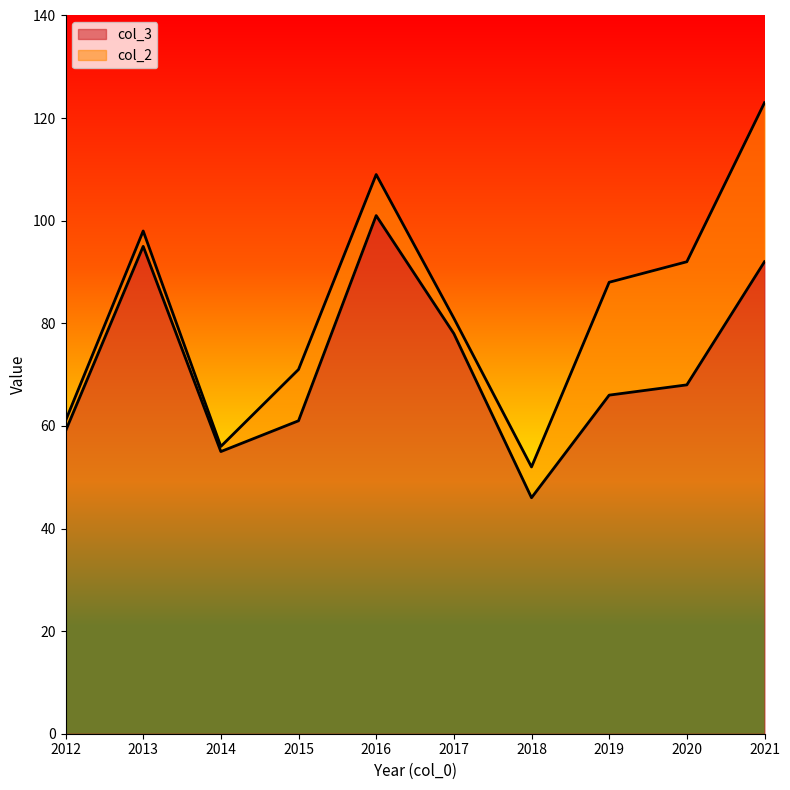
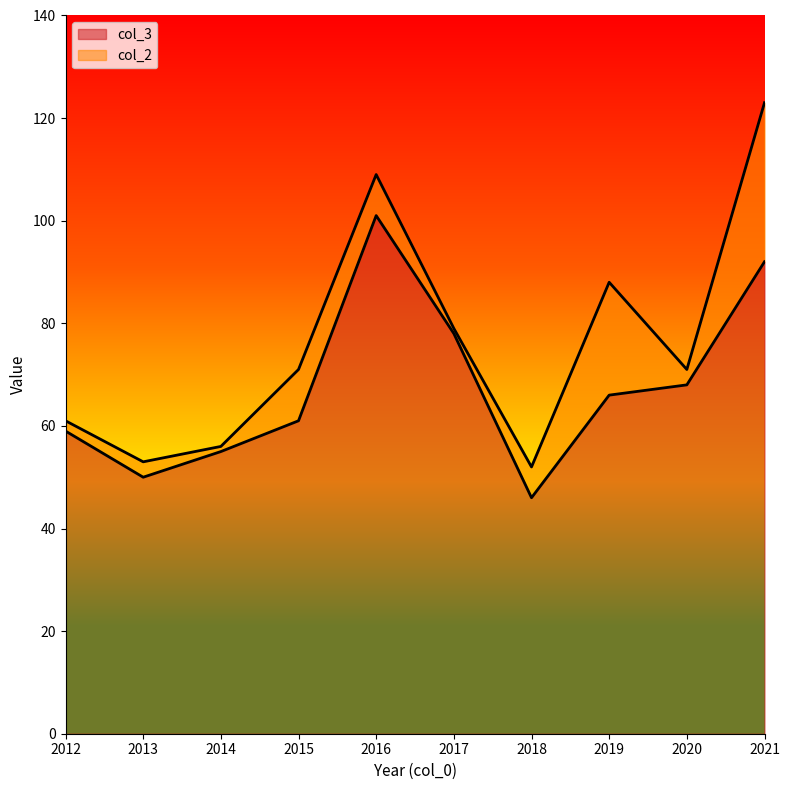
col_3, 2013: 95 -> 50
col_2, 2017: 3 -> 1
col_2, 2020: 24 -> 3
